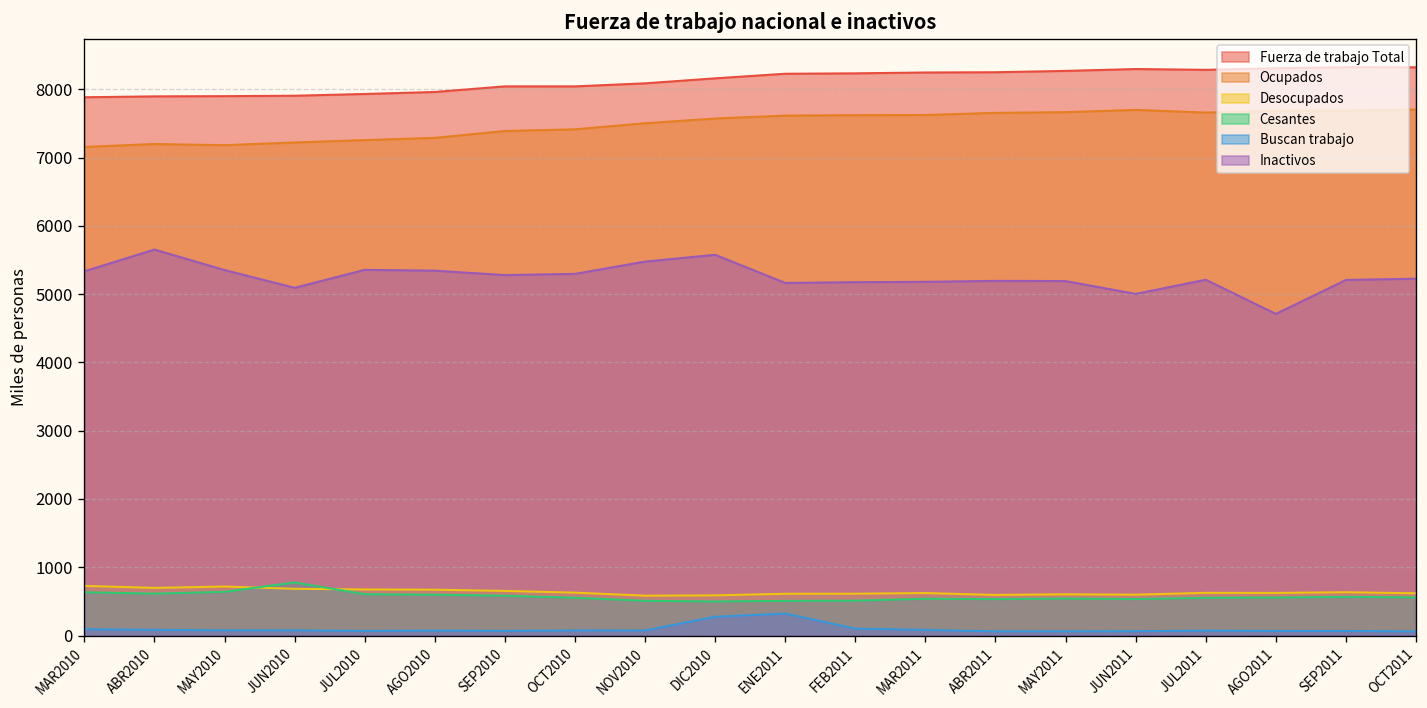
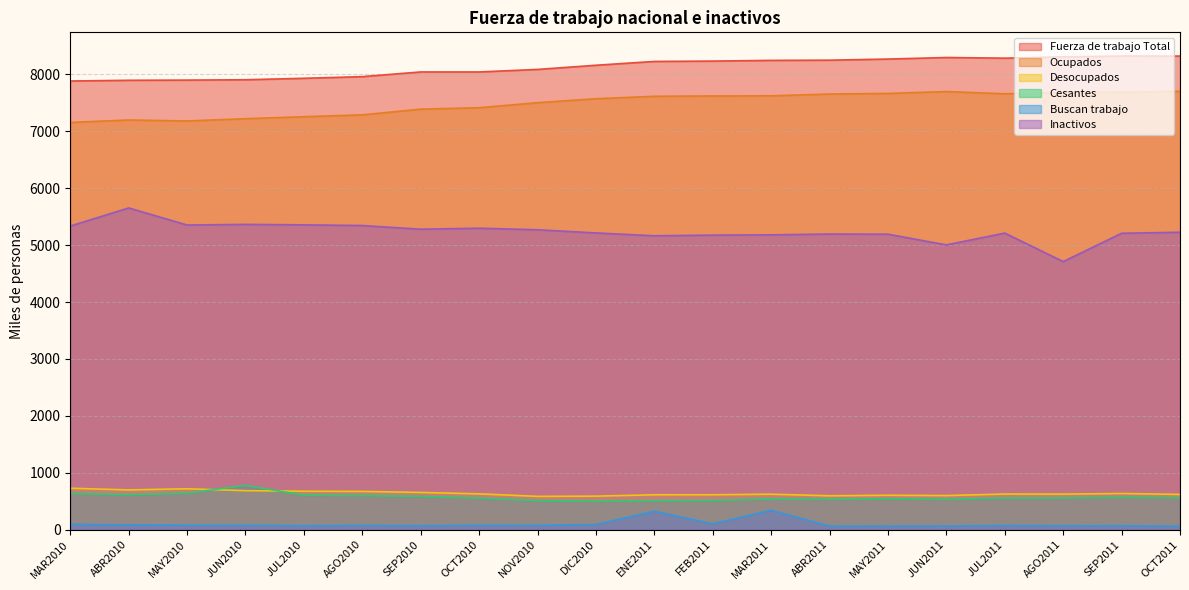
Inactivos, JUN2010: 5100 -> 5400
Inactivos, NOV2010: 5500 -> 5300
Buscan trabajo, DIC2010: 300 -> 100
Inactivos, DIC2010: 5600 -> 5200
Buscan trabajo, MAR2011: 100 -> 300
